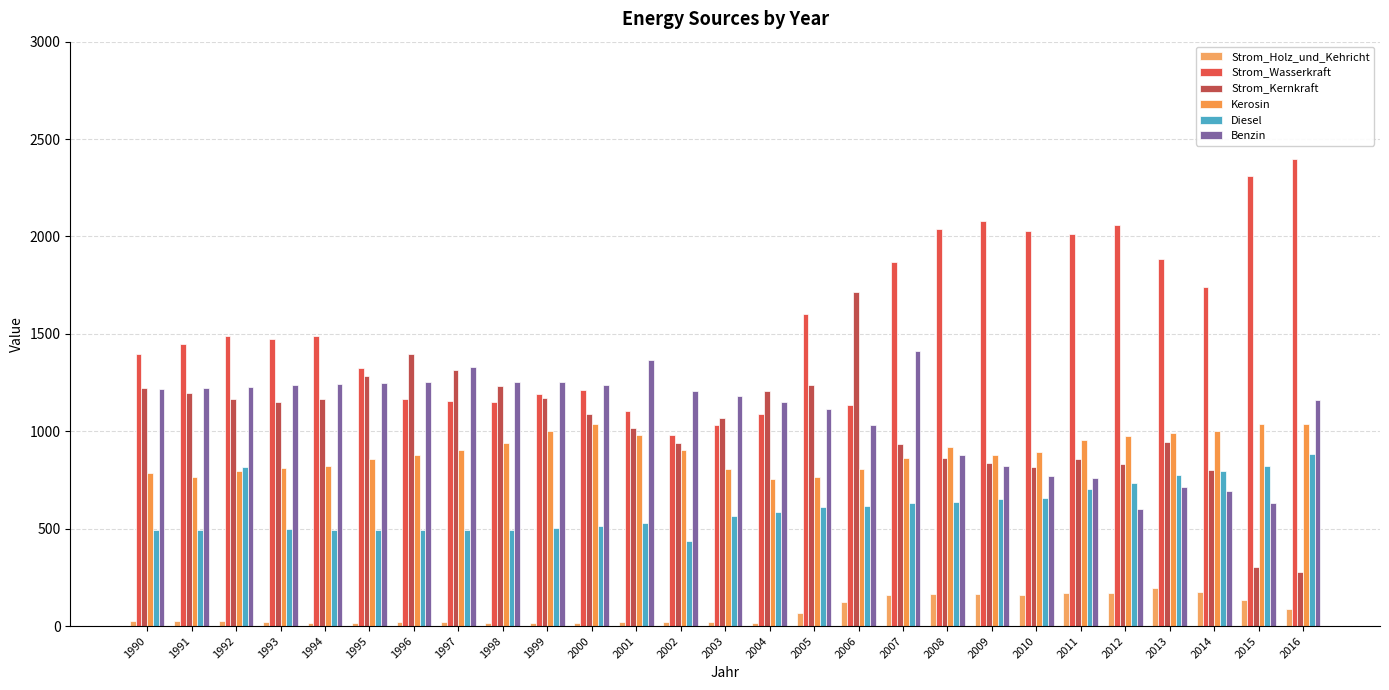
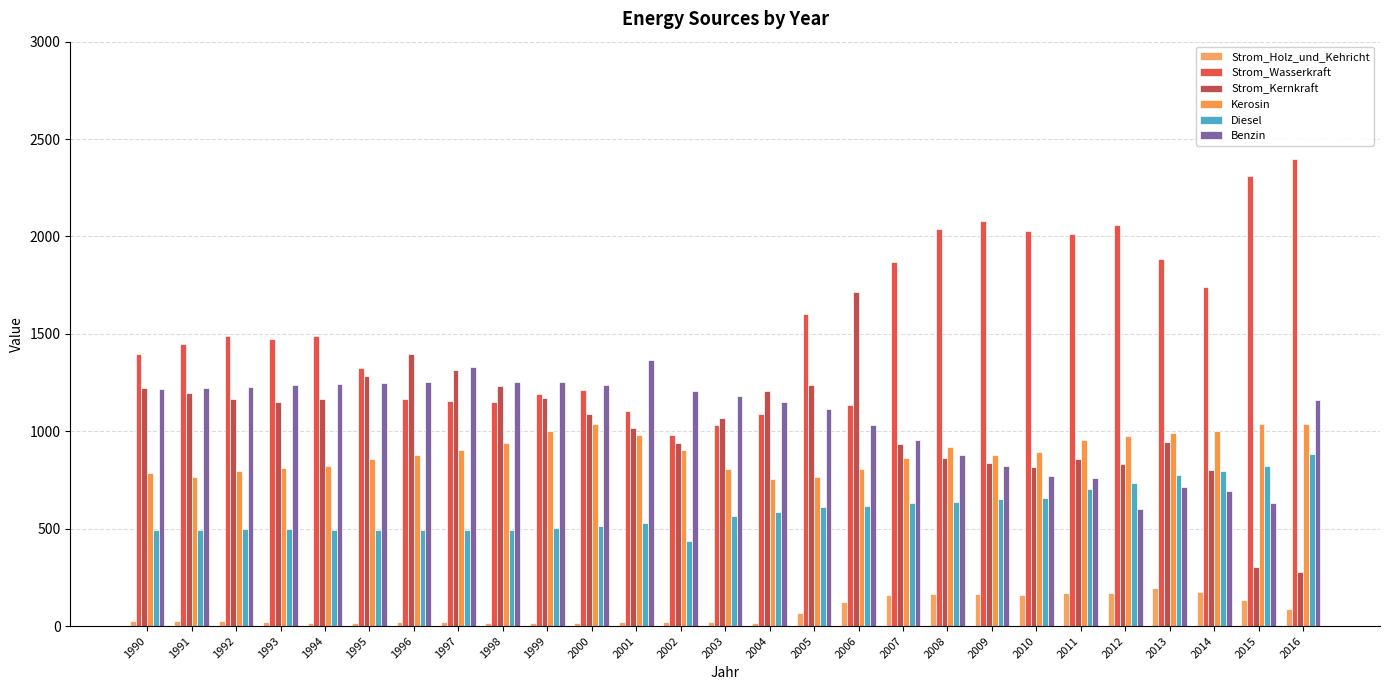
Diesel, 1992: 810 -> 500
Benzin, 2007: 1410 -> 960
